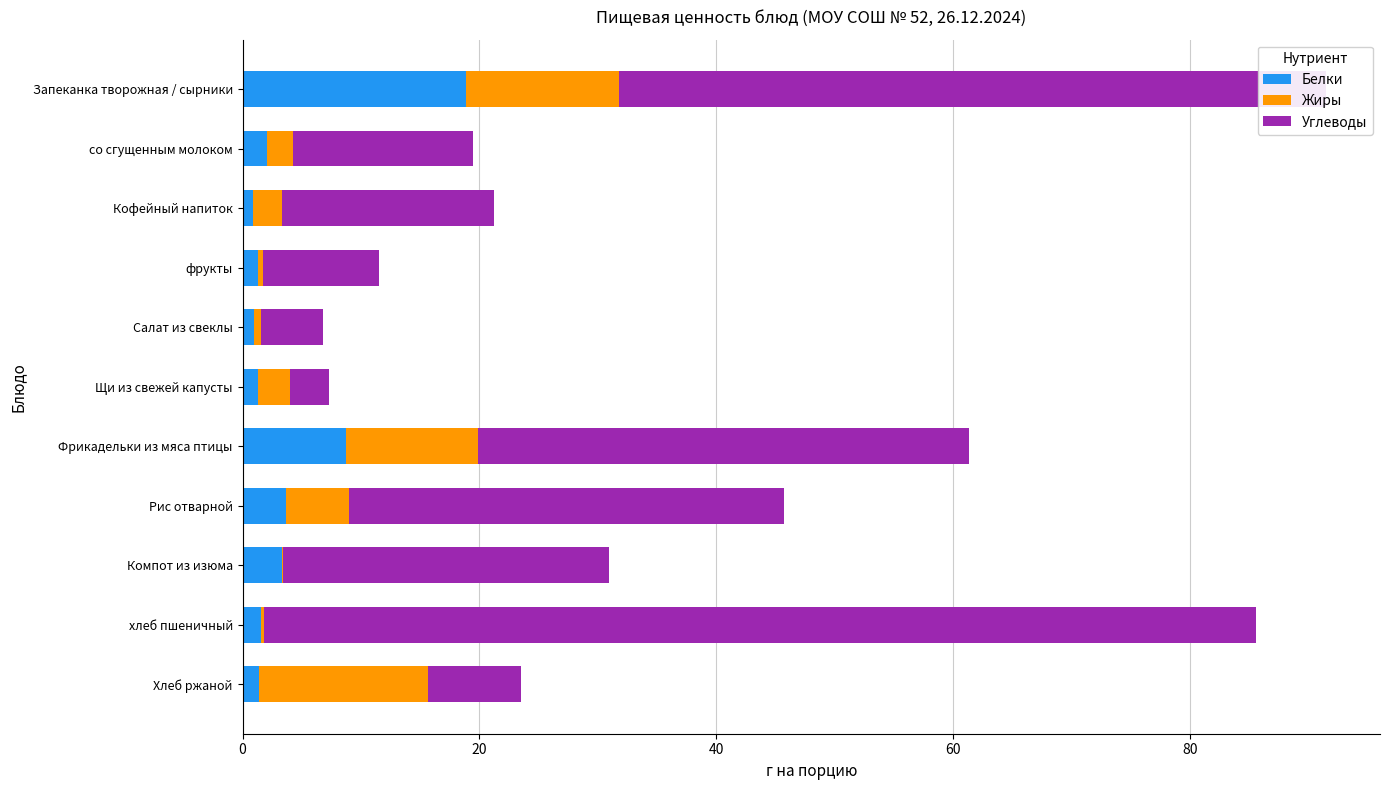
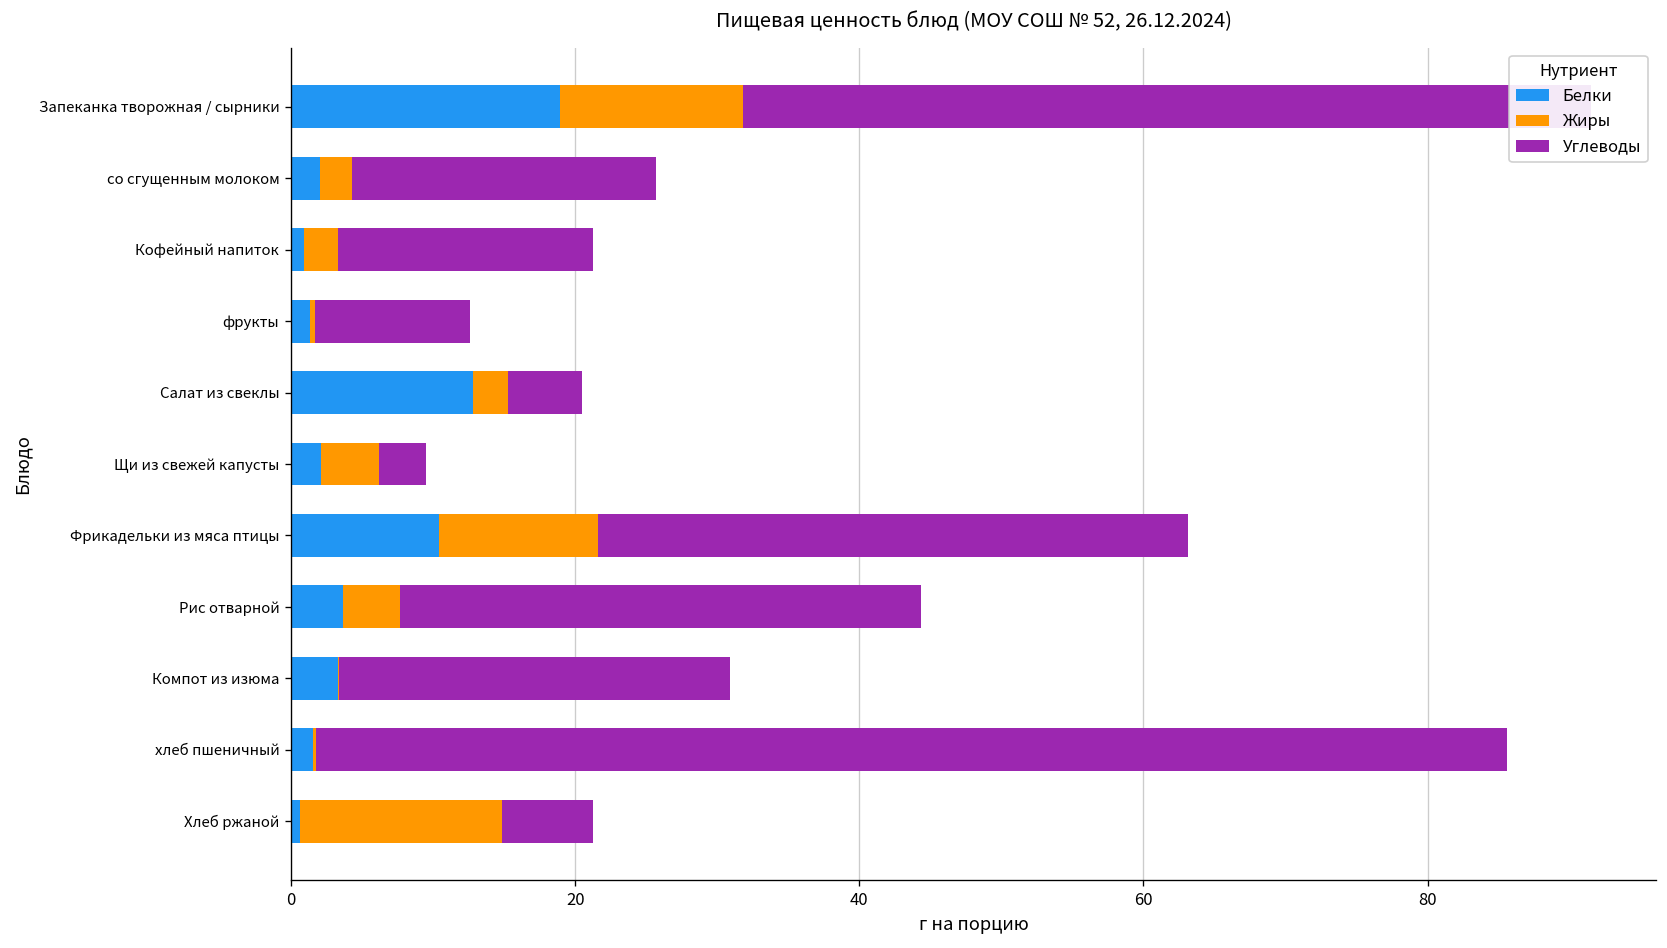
Углеводы, со сгущенным молоком: 15.1 -> 21.4
Углеводы, фрукты: 9.8 -> 10.9
Белки, Салат из свеклы: 1.0 -> 12.8
Жиры, Салат из свеклы: 0.6 -> 2.5
Белки, Щи из свежей капусты: 1.3 -> 2.1
Жиры, Щи из свежей капусты: 2.7 -> 4.1
Белки, Фрикадельки из мяса птицы: 8.7 -> 10.4
Жиры, Рис отварной: 5.4 -> 4.0
Белки, Хлеб ржаной: 1.4 -> 0.6
Углеводы, Хлеб ржаной: 7.8 -> 6.4
